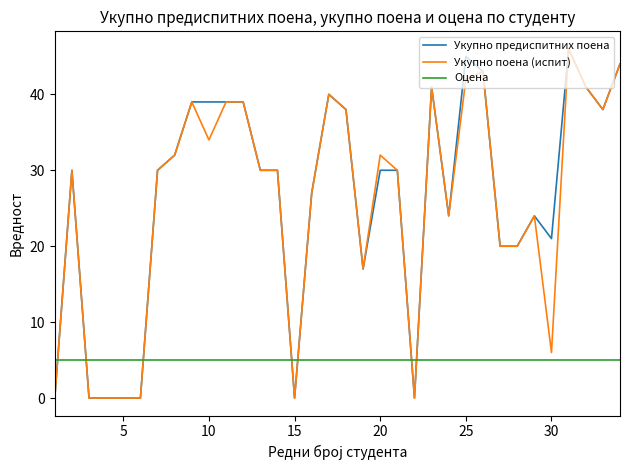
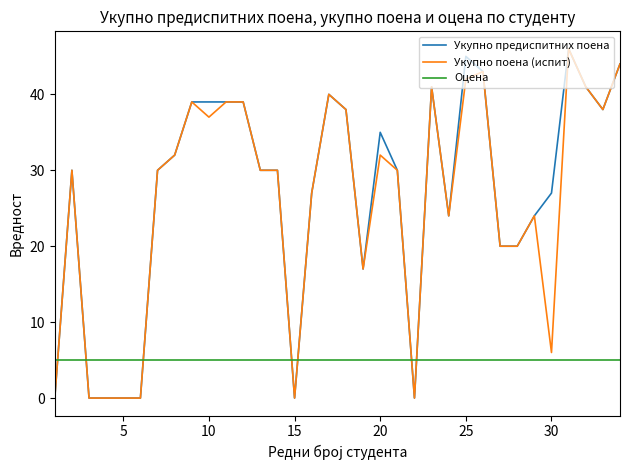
Укупно поена (испит), 10: 34 -> 37
Укупно предиспитних поена, 20: 30 -> 35
Укупно предиспитних поена, 30: 21 -> 27
